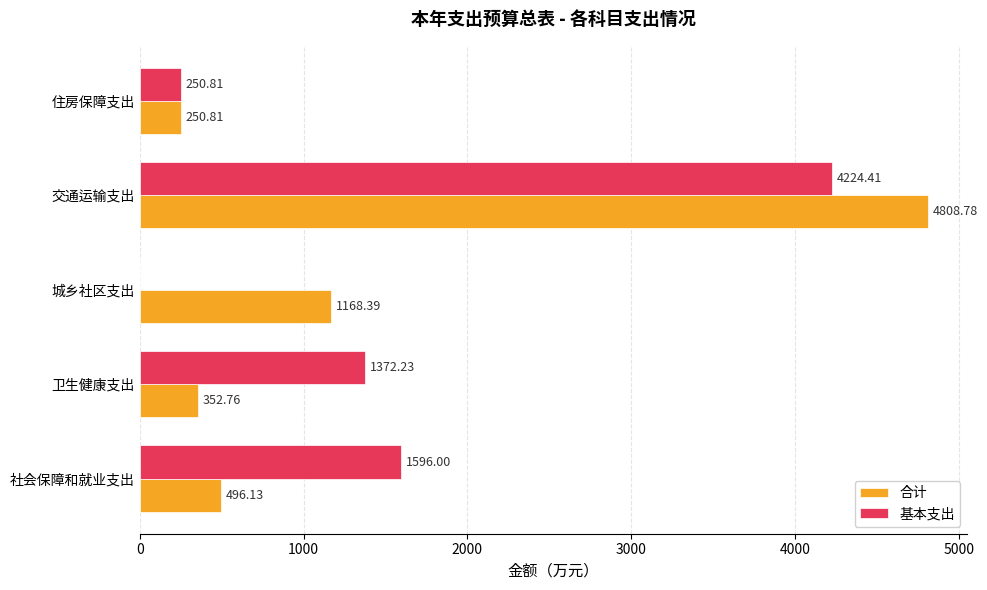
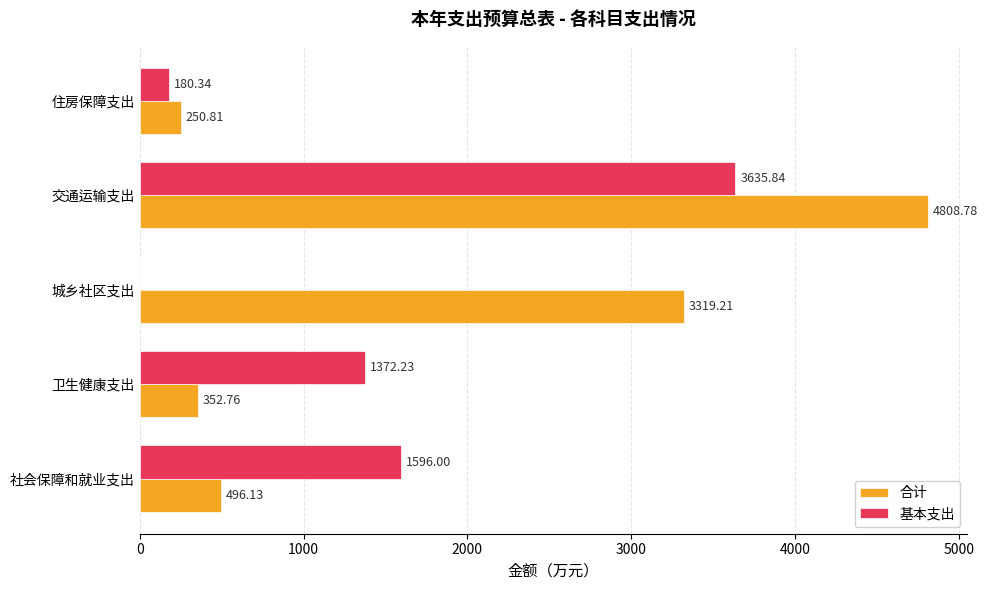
基本支出, 住房保障支出: 250.81 -> 180.34
基本支出, 交通运输支出: 4224.41 -> 3635.84
合计, 城乡社区支出: 1168.39 -> 3319.21
